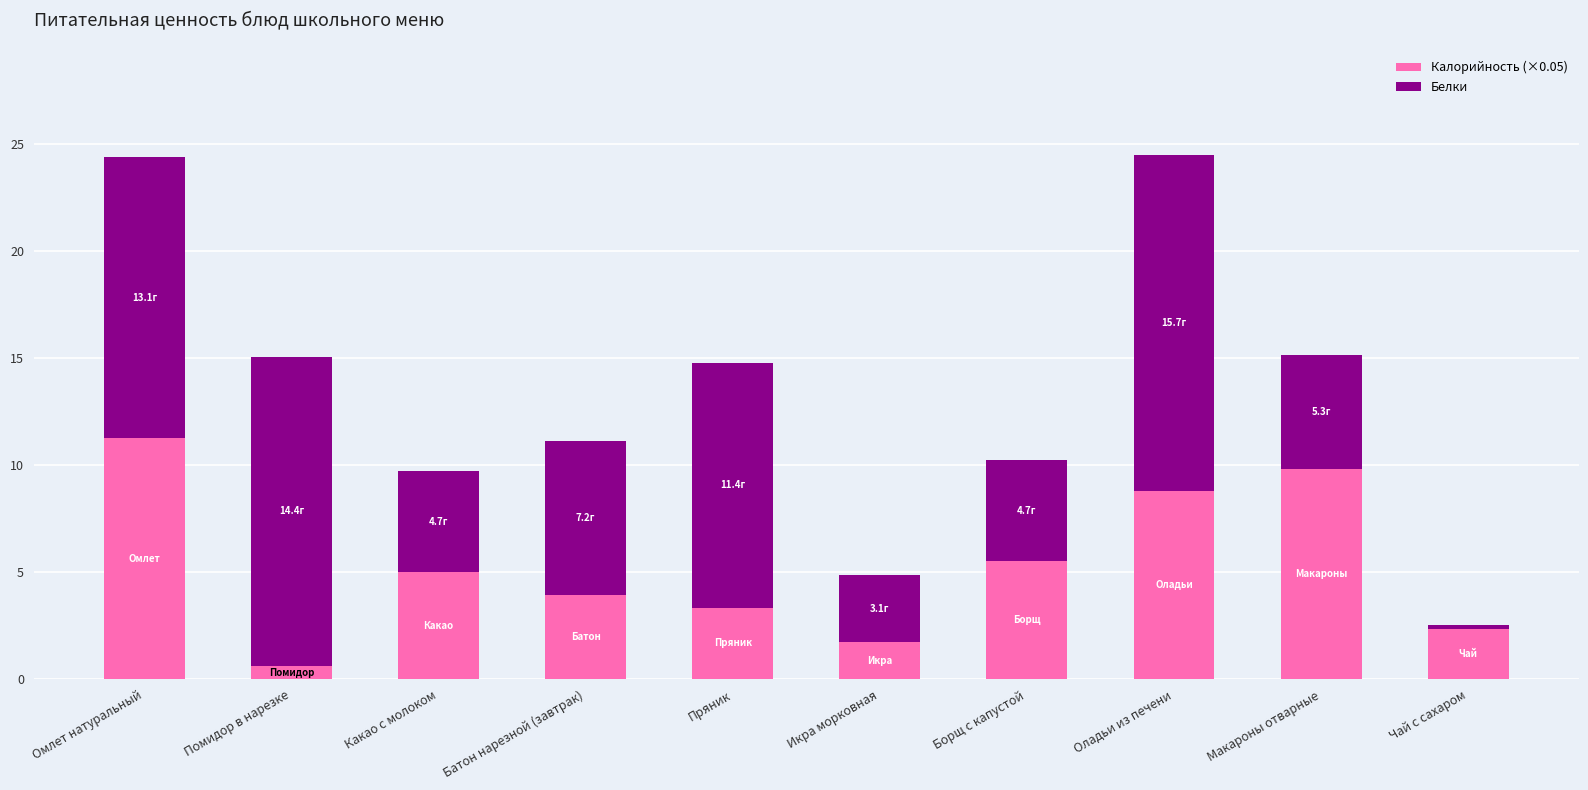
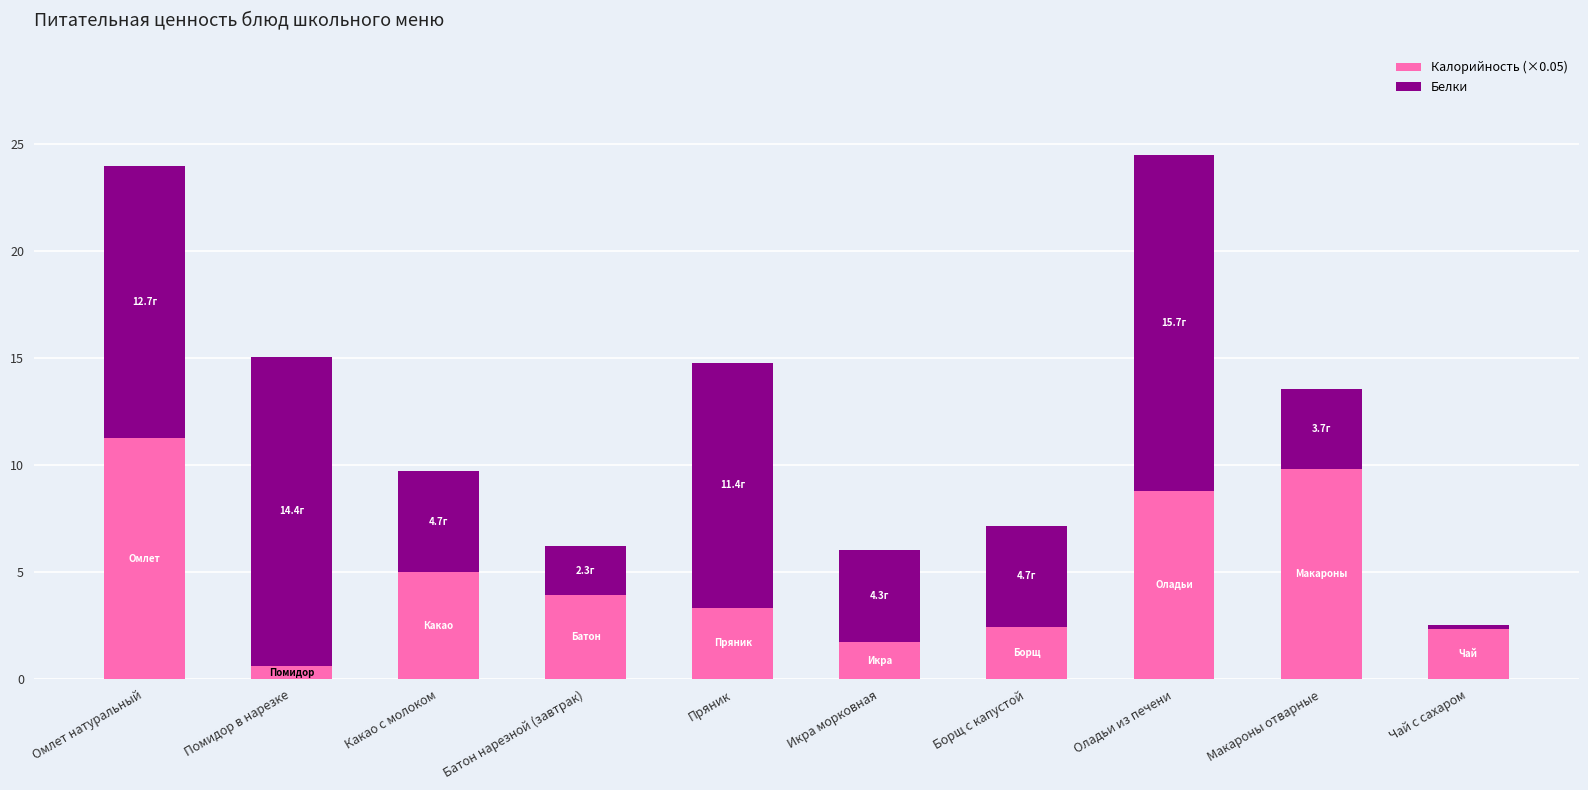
Белки, Омлет натуральный: 13.1г -> 12.7г
Белки, Батон нарезной (завтрак): 7.2г -> 2.3г
Белки, Икра морковная: 3.1г -> 4.3г
Калорийность (×0.05), Борщ с капустой: 5.5 -> 2.5
Белки, Макароны отварные: 5.3г -> 3.7г
